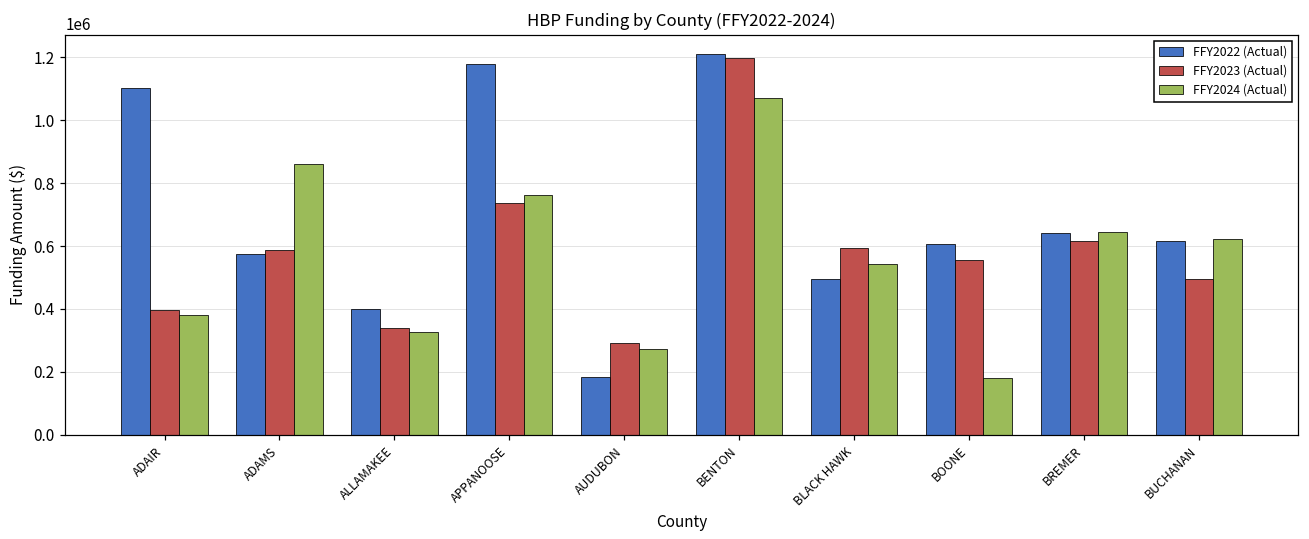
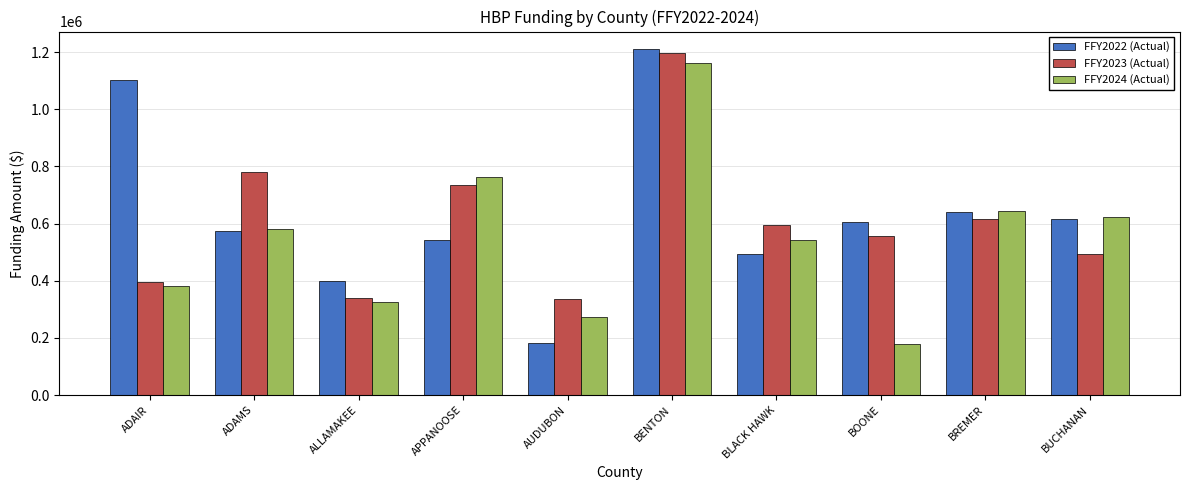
FFY2023 (Actual), ADAMS: 590000 -> 780000
FFY2024 (Actual), ADAMS: 860000 -> 580000
FFY2022 (Actual), APPANOOSE: 1180000 -> 540000
FFY2023 (Actual), AUDUBON: 290000 -> 340000
FFY2024 (Actual), BENTON: 1070000 -> 1160000
